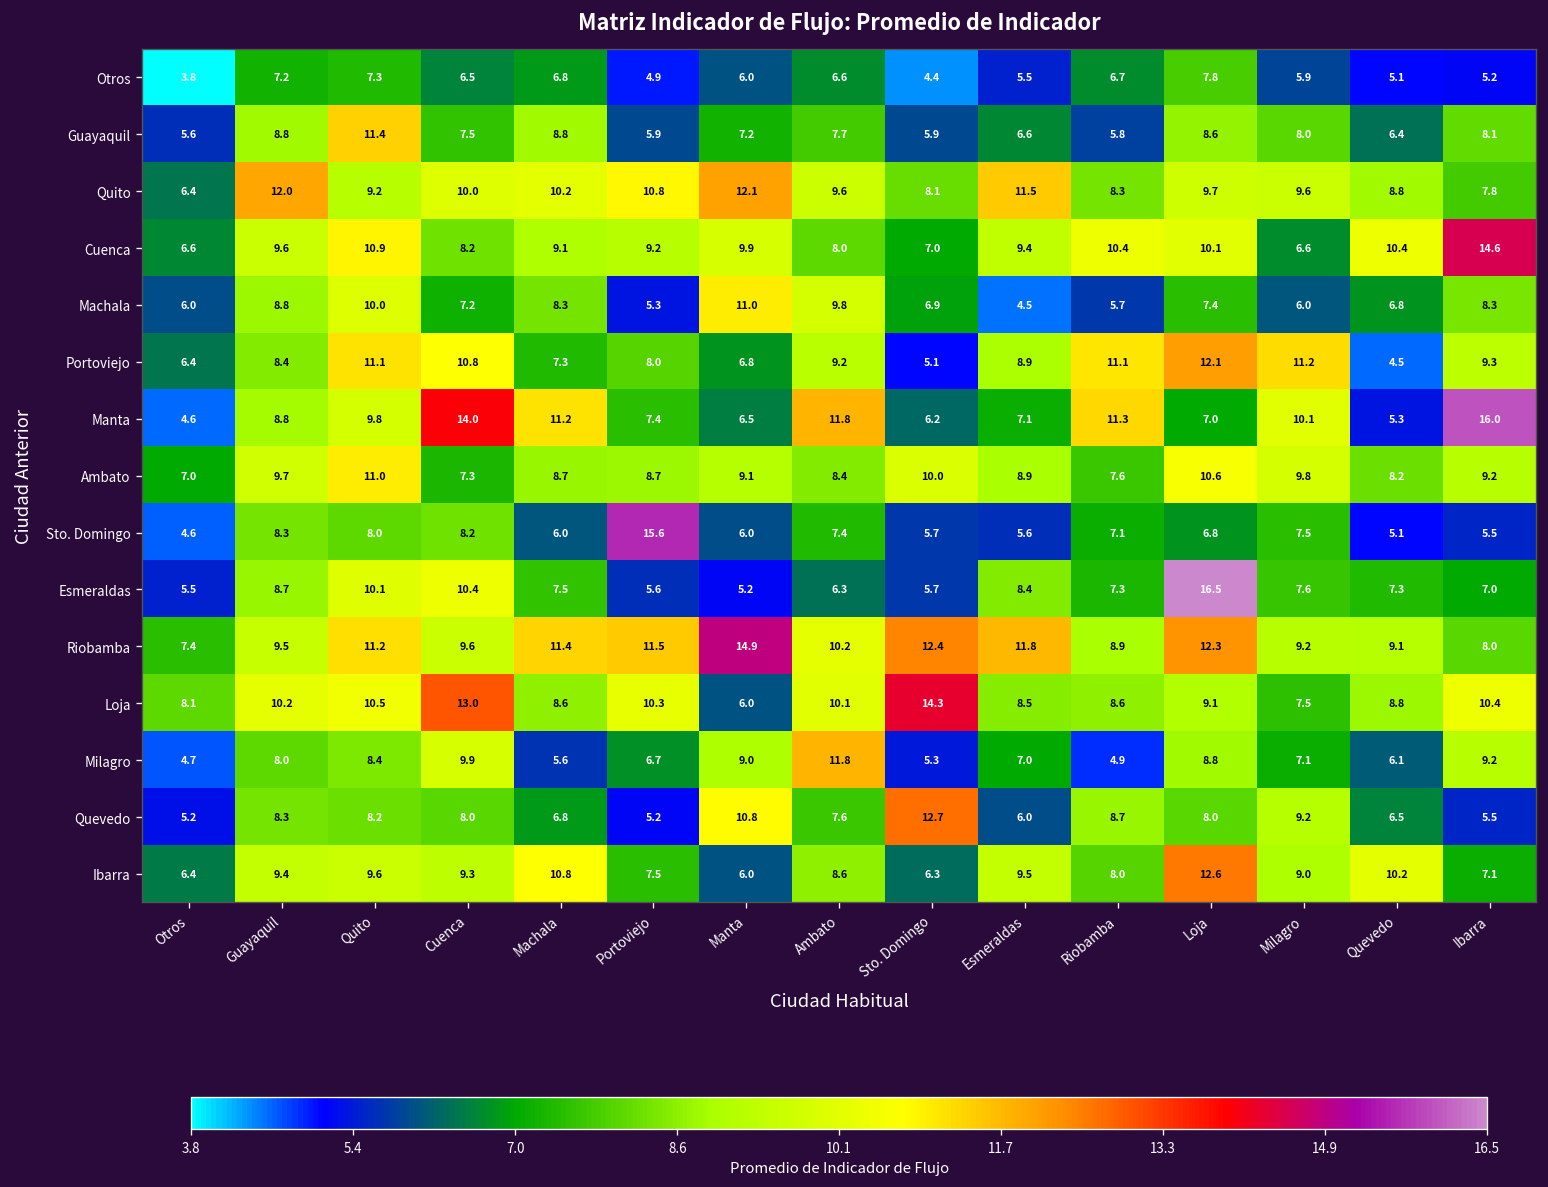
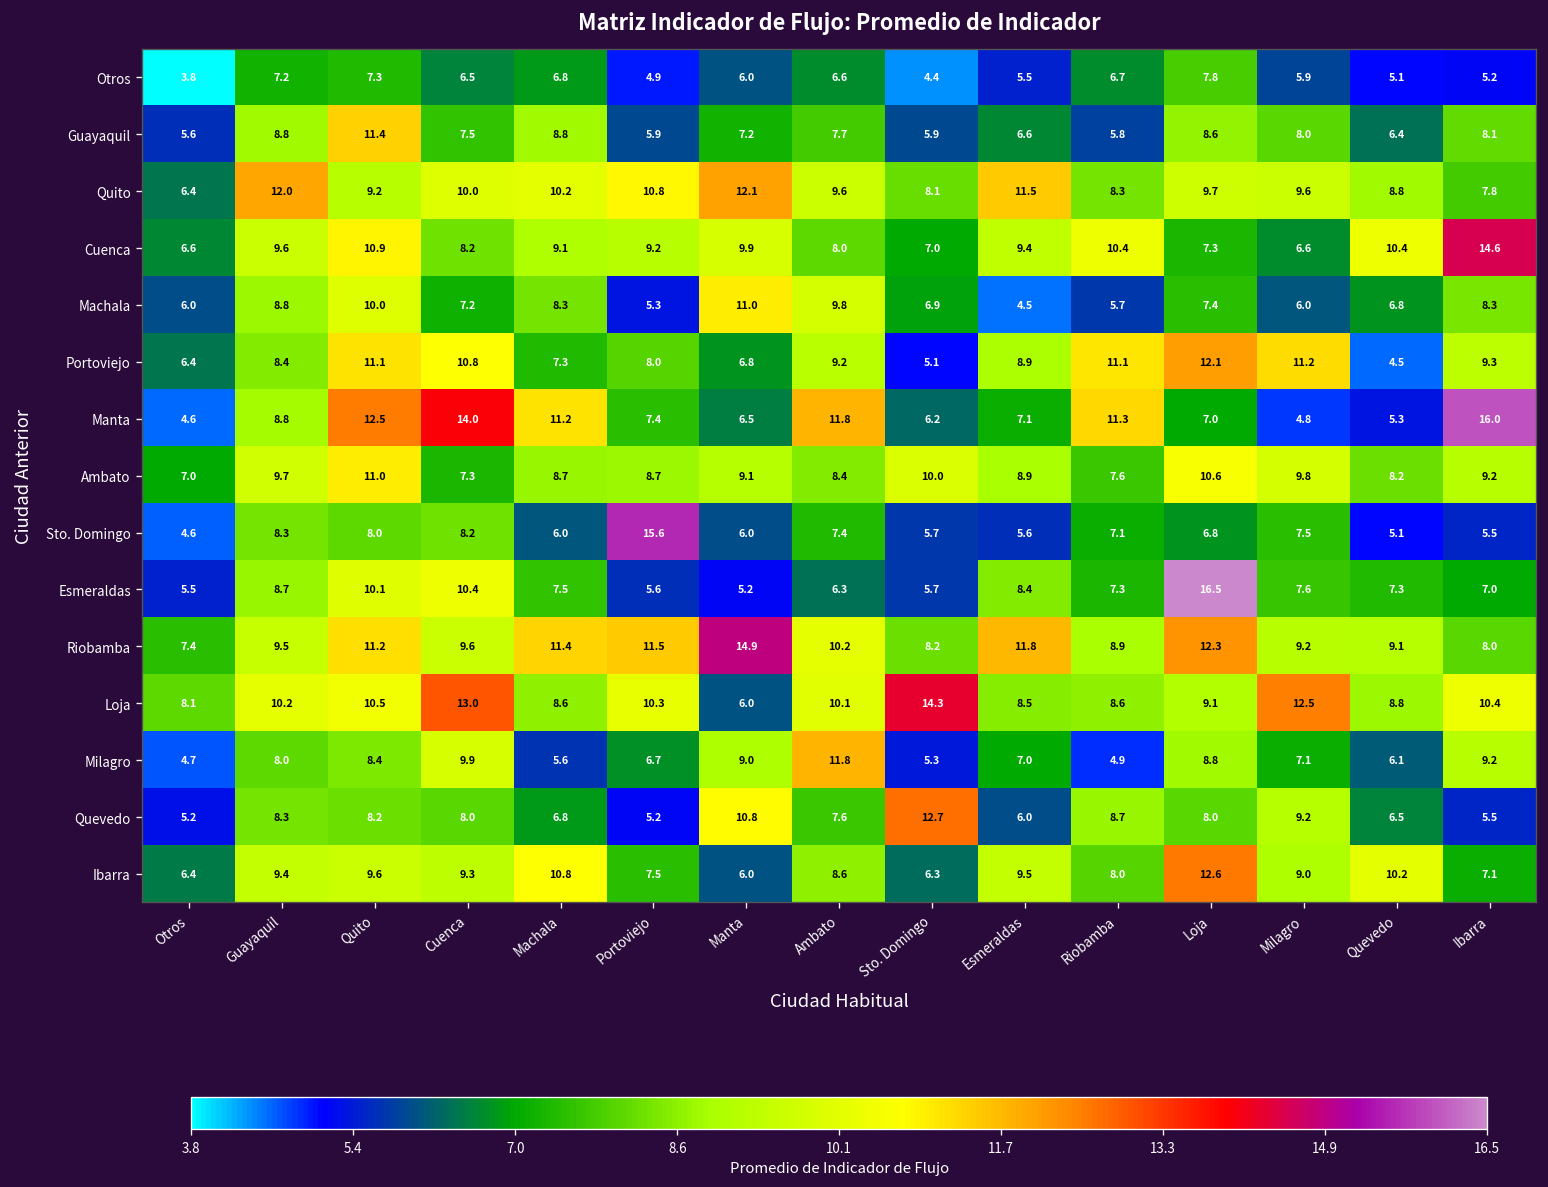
Cuenca, Loja: 10.1 -> 7.3
Manta, Quito: 9.8 -> 12.5
Manta, Milagro: 10.1 -> 4.8
Riobamba, Sto. Domingo: 12.4 -> 8.2
Loja, Milagro: 7.5 -> 12.5
